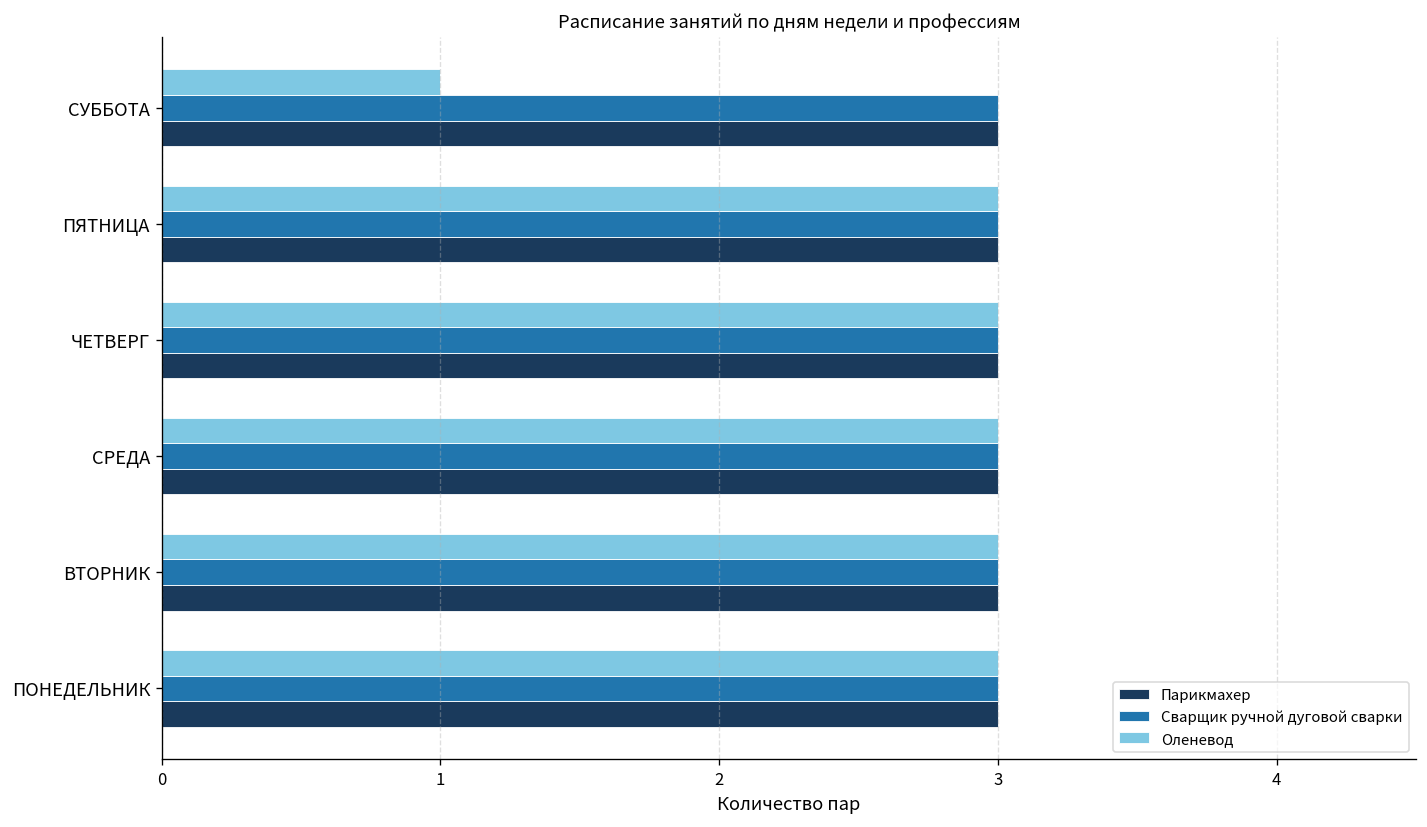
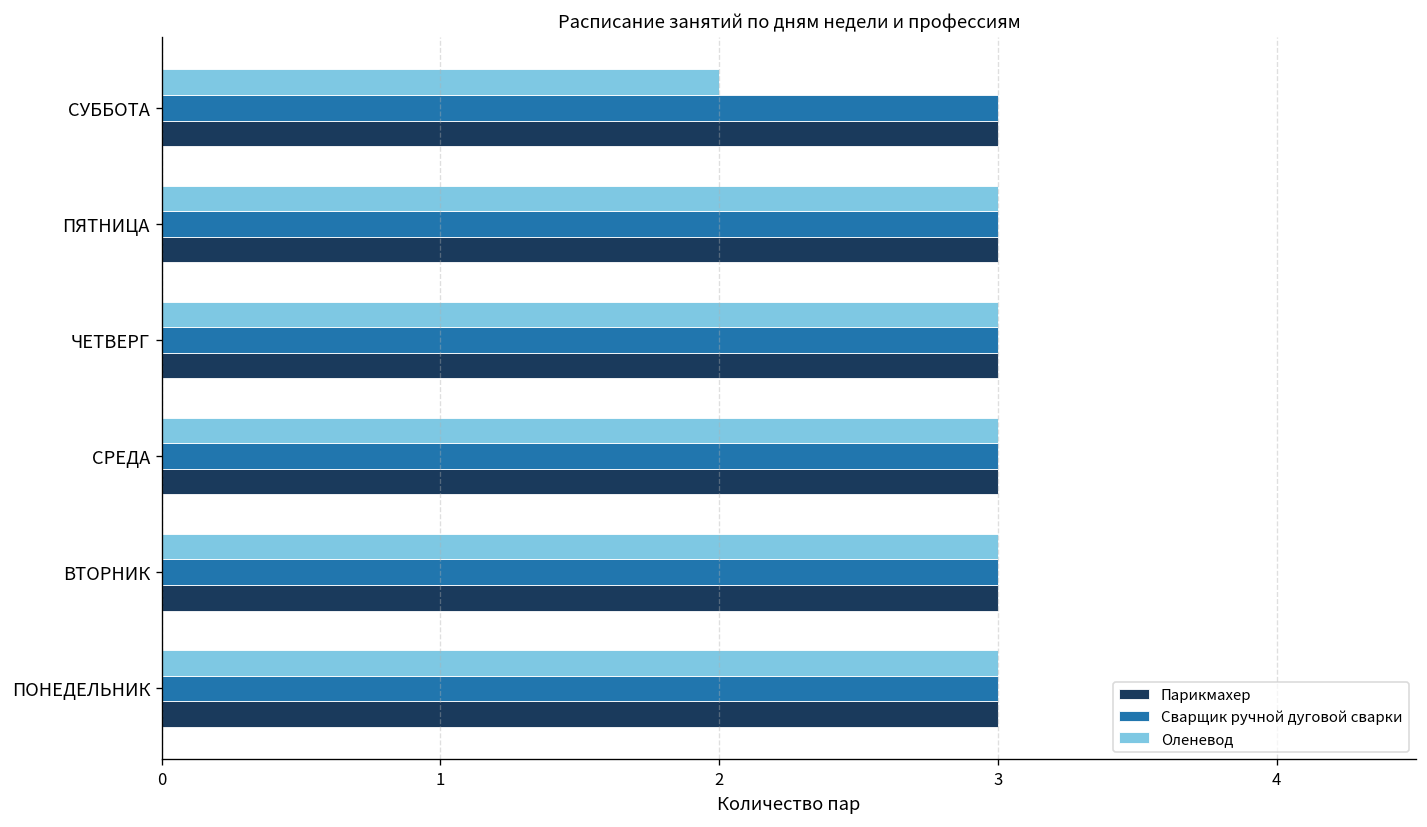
Оленевод, СУББОТА: 1 -> 2
